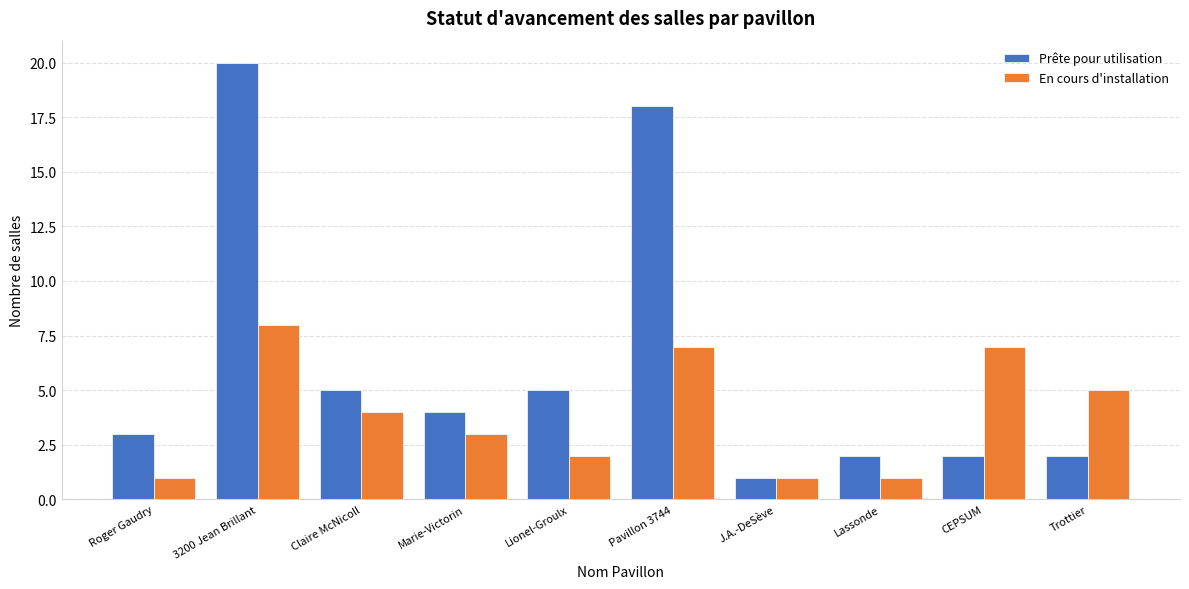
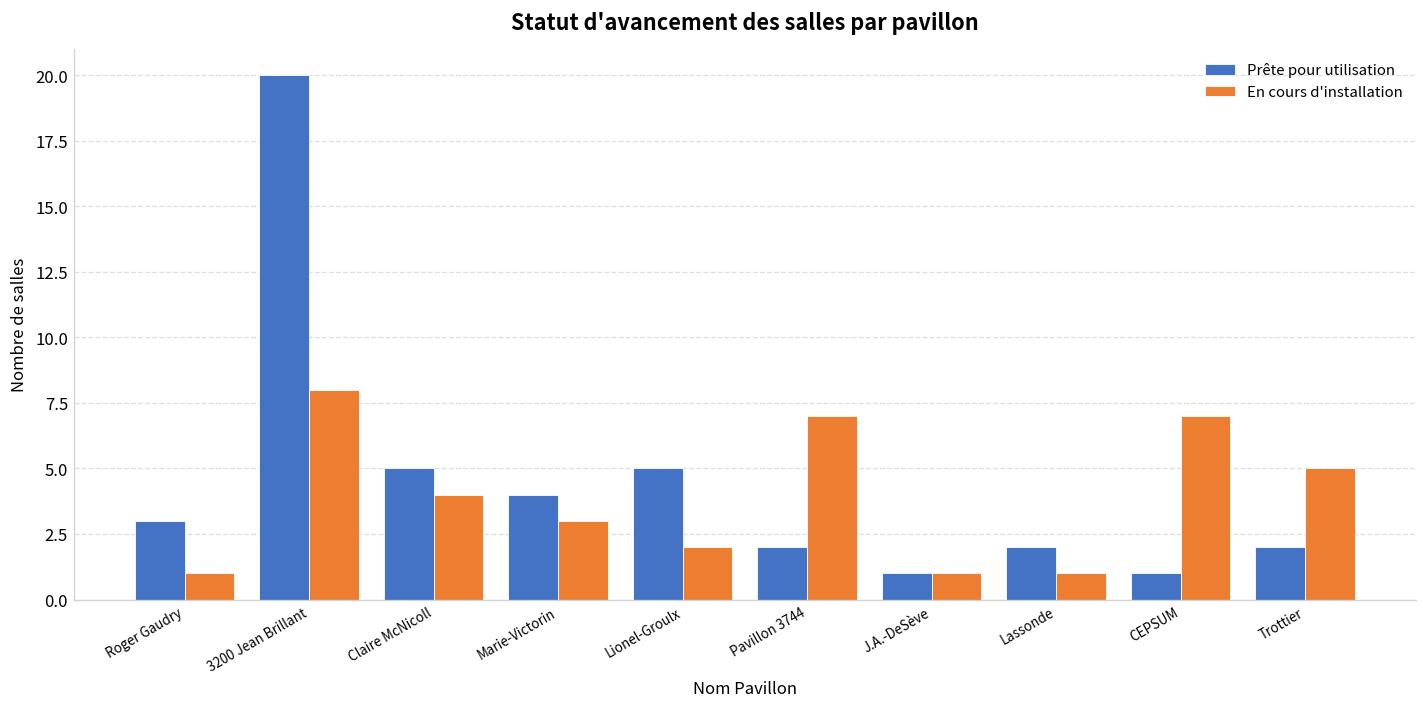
Prête pour utilisation, Pavillon 3744: 18 -> 2
Prête pour utilisation, CEPSUM: 2 -> 1
